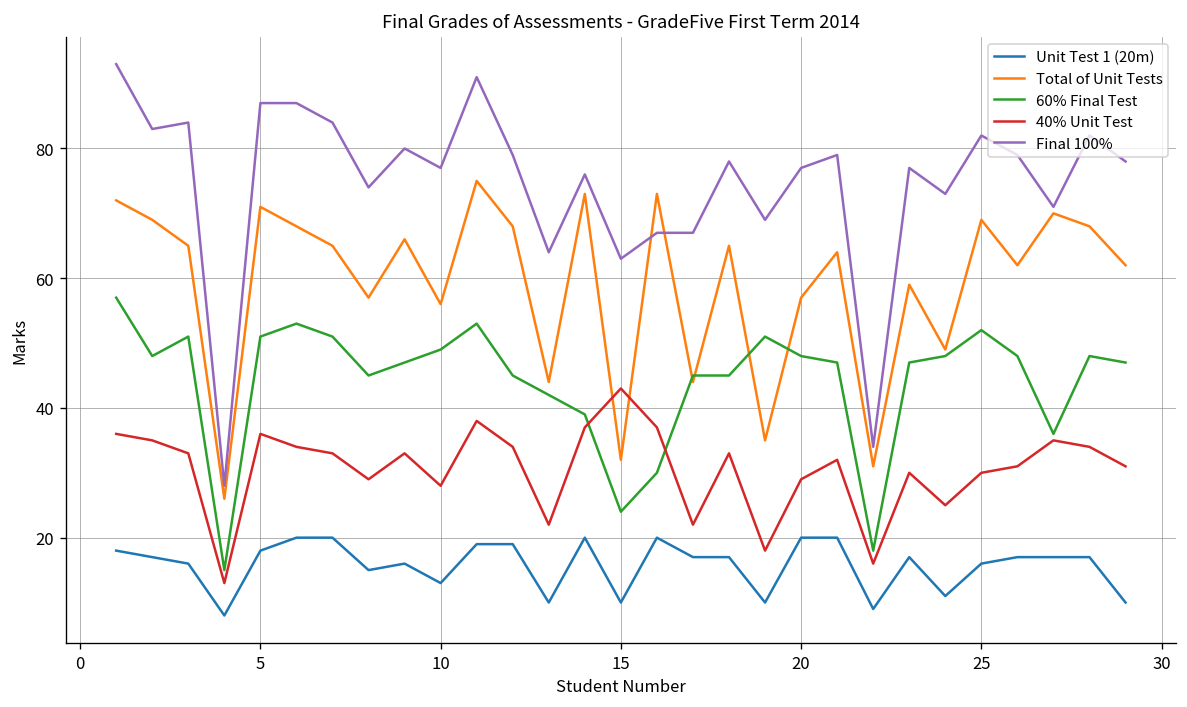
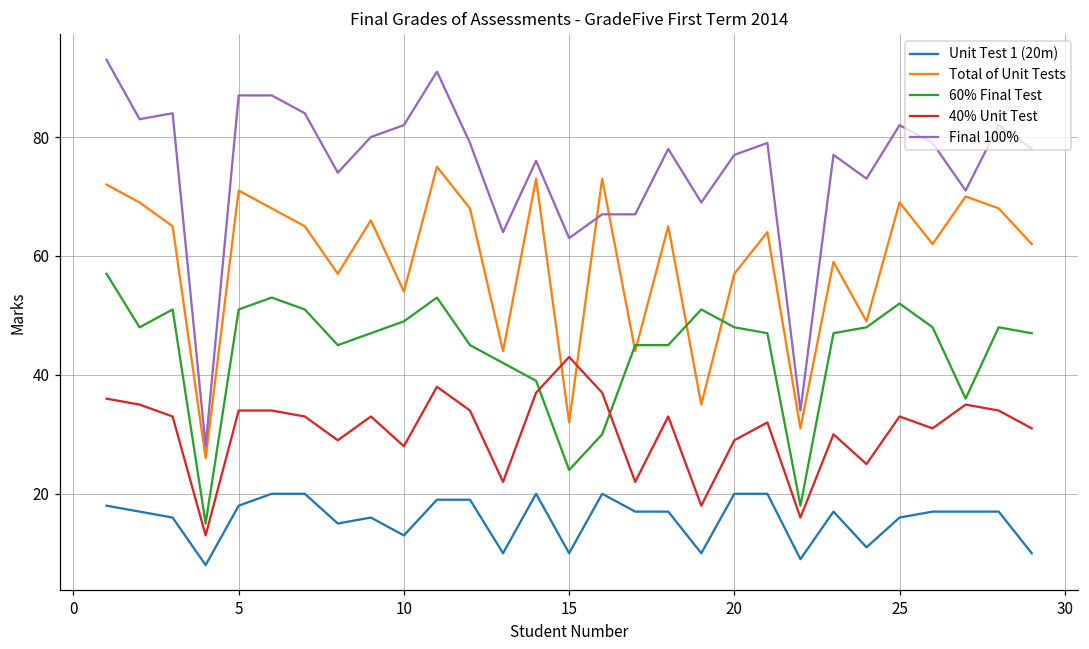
40% Unit Test, 5: 36 -> 34
Total of Unit Tests, 10: 56 -> 54
Final 100%, 10: 77 -> 82
40% Unit Test, 25: 30 -> 33
